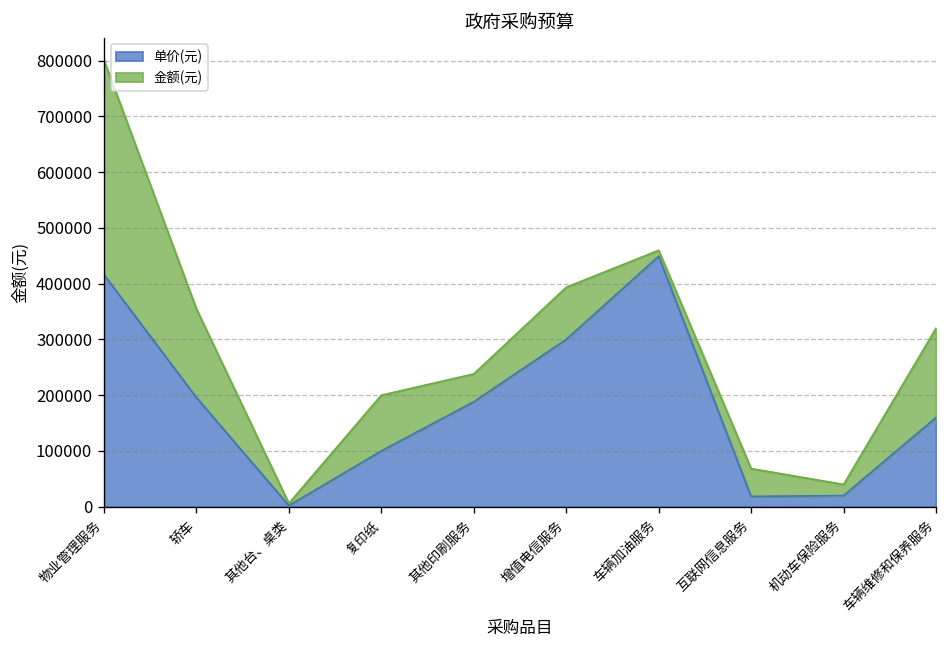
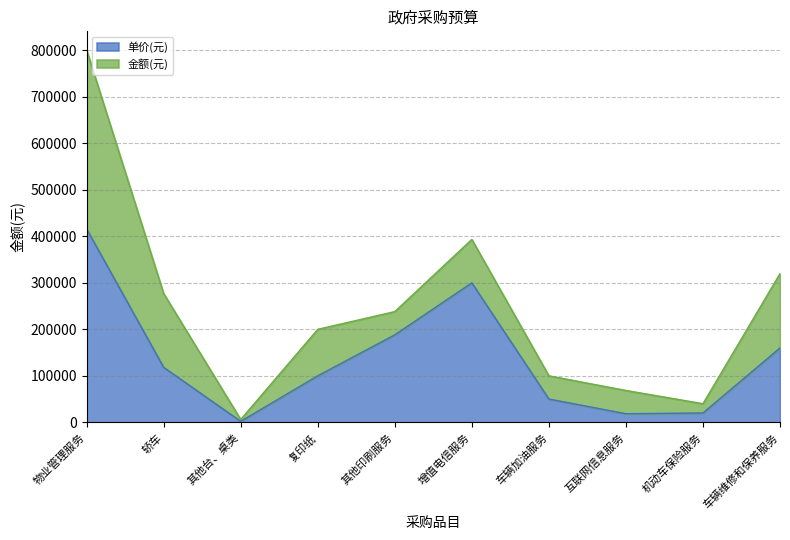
单价(元), 轿车: 200000 -> 120000
单价(元), 车辆加油服务: 450000 -> 50000
金额(元), 车辆加油服务: 10000 -> 50000
